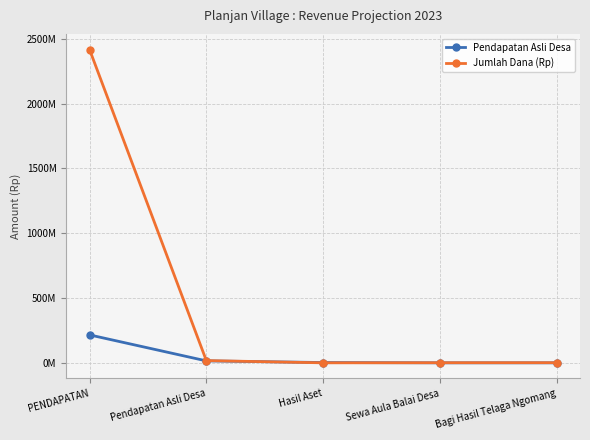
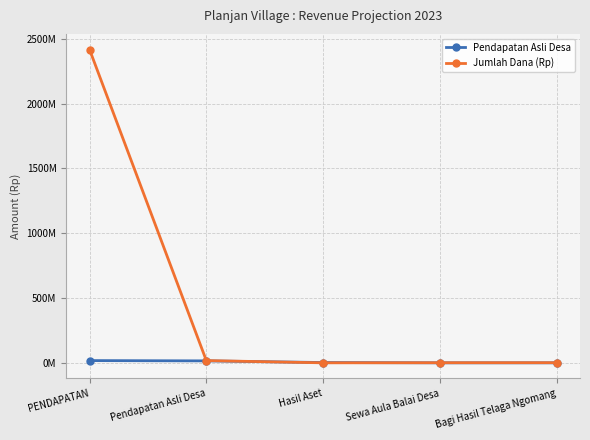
Pendapatan Asli Desa, PENDAPATAN: 220000000 -> 20000000
